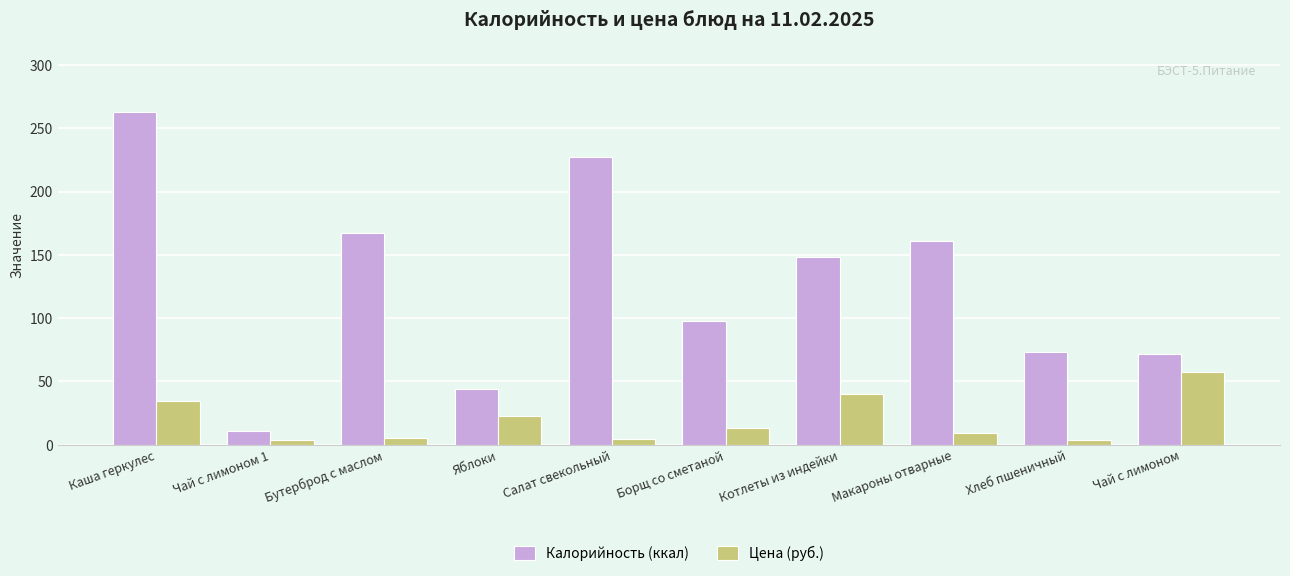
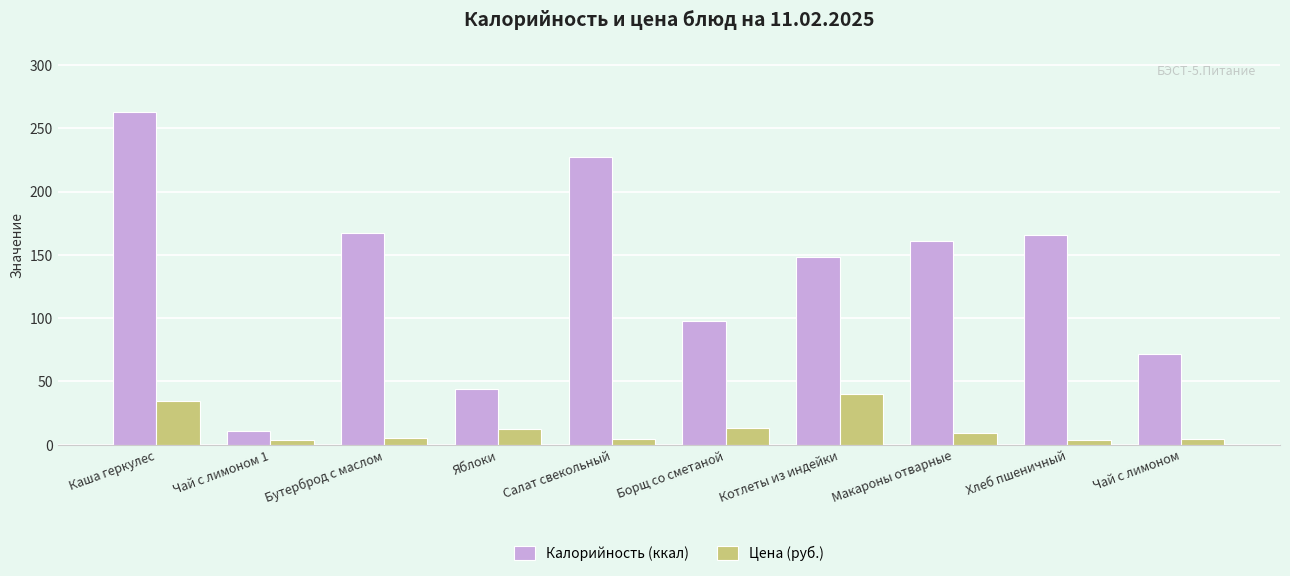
Цена (руб.), Яблоки: 23 -> 13
Калорийность (ккал), Хлеб пшеничный: 73 -> 166
Цена (руб.), Чай с лимоном: 58 -> 4
